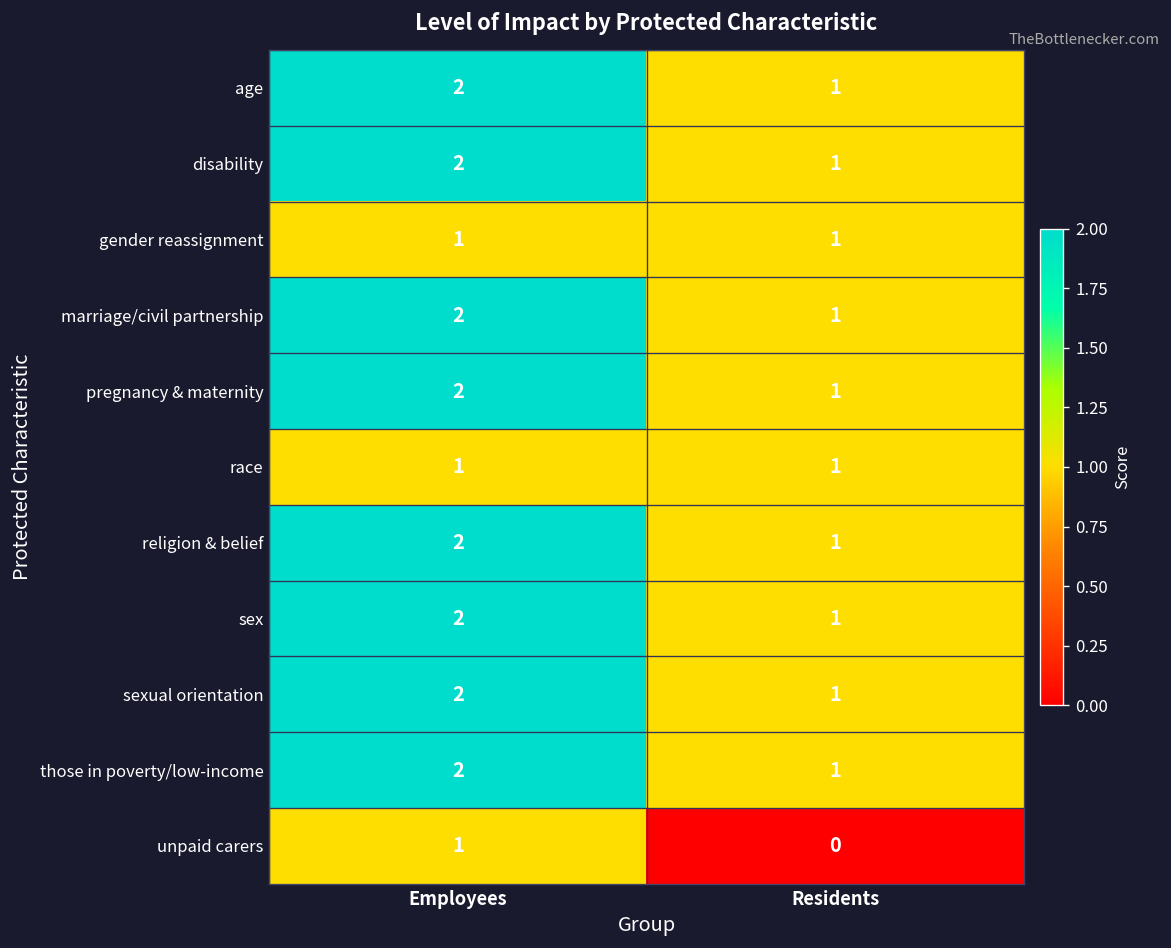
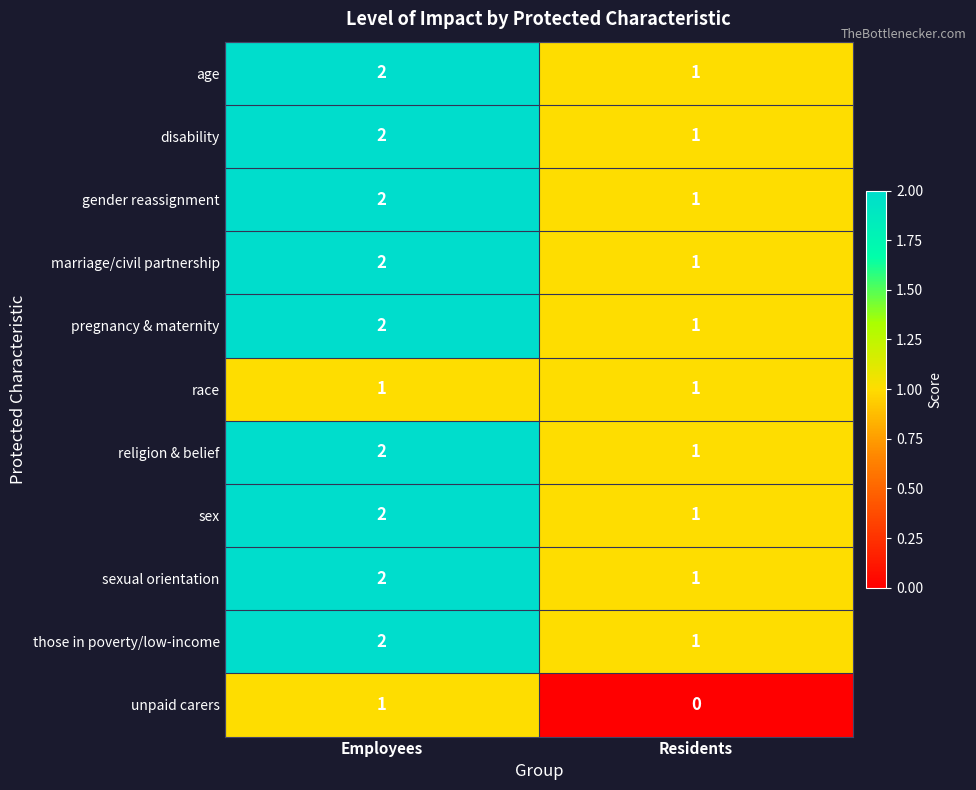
gender reassignment, Employees: 1 -> 2
